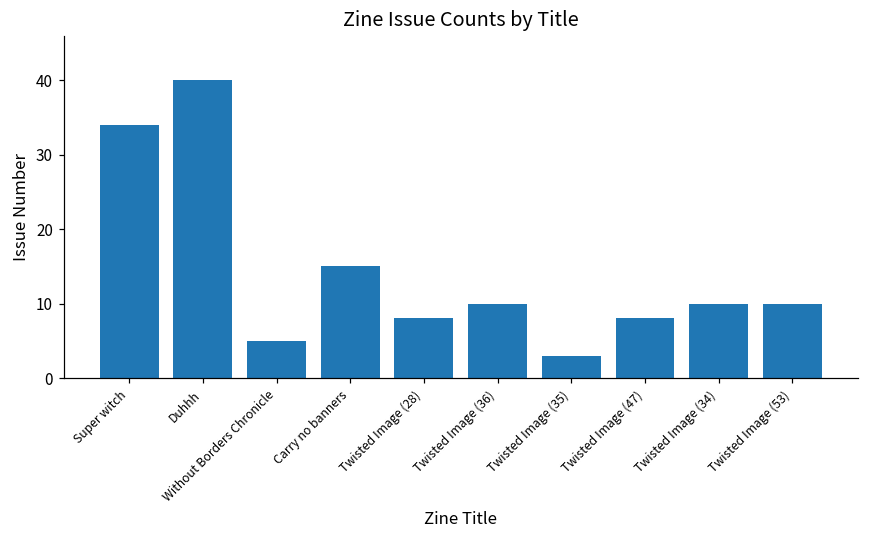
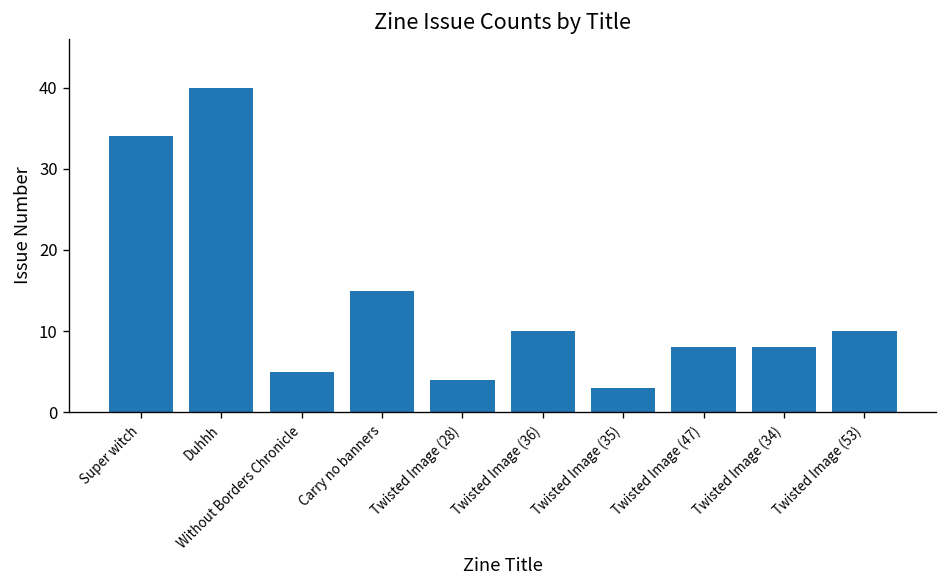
Twisted Image (28): 8 -> 4
Twisted Image (34): 10 -> 8
